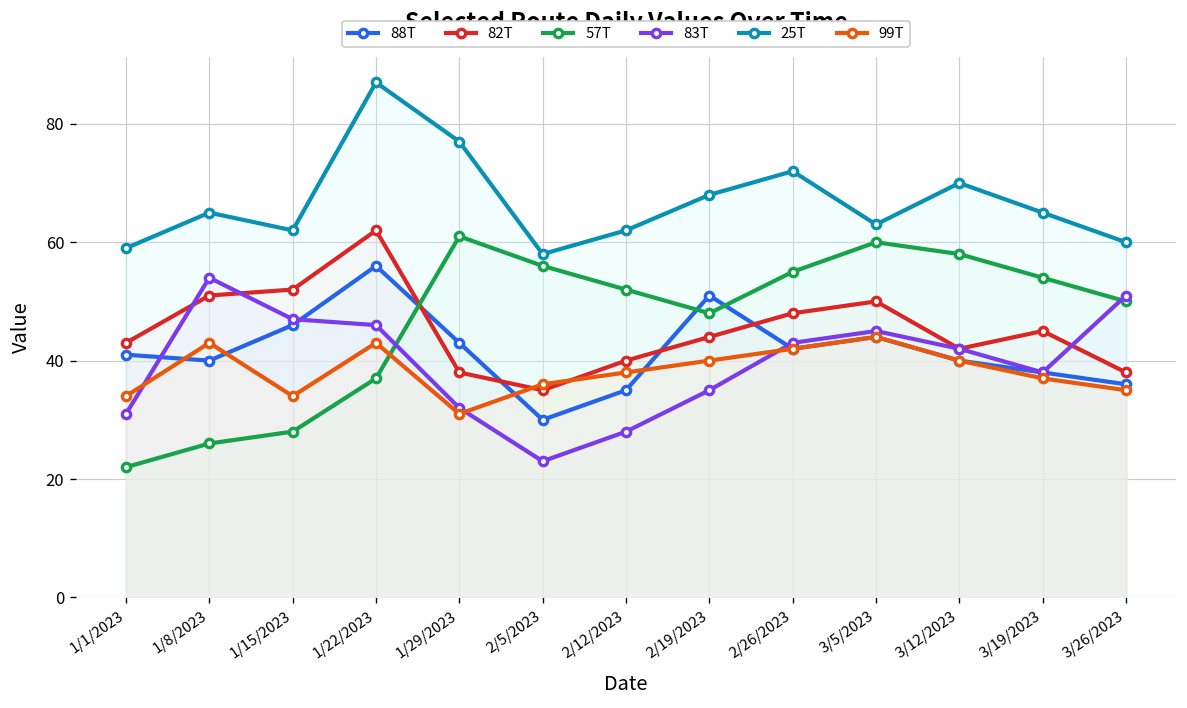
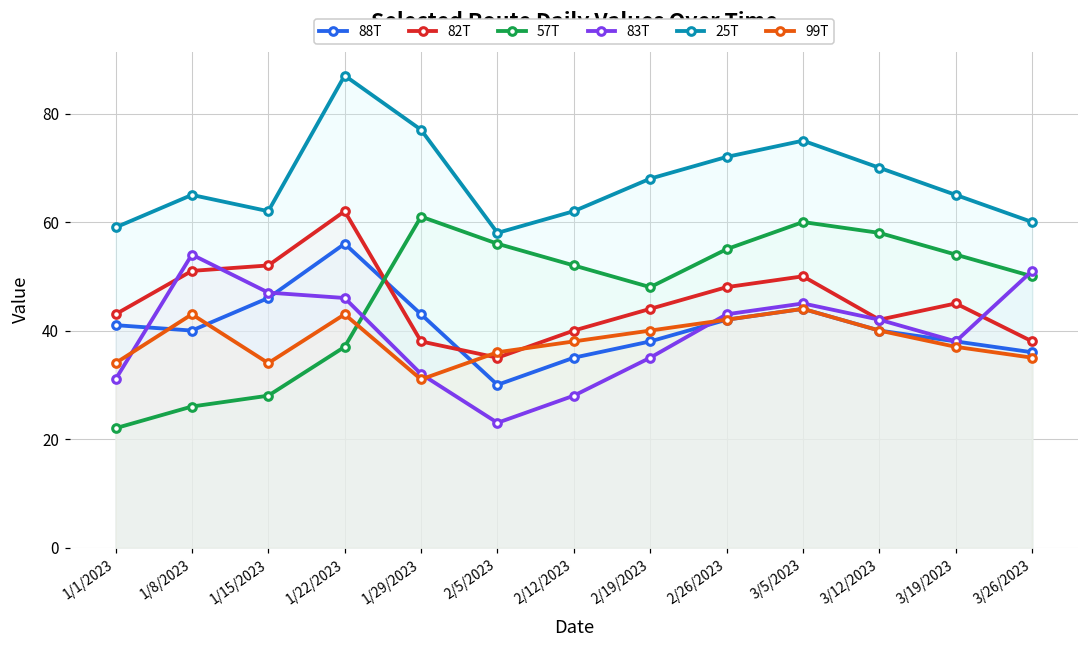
88T, 2/19/2023: 51 -> 38
25T, 3/5/2023: 63 -> 75
